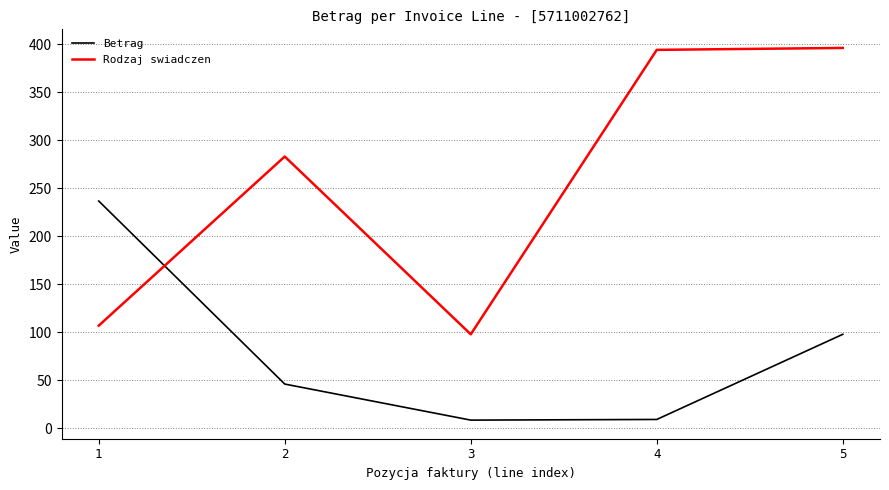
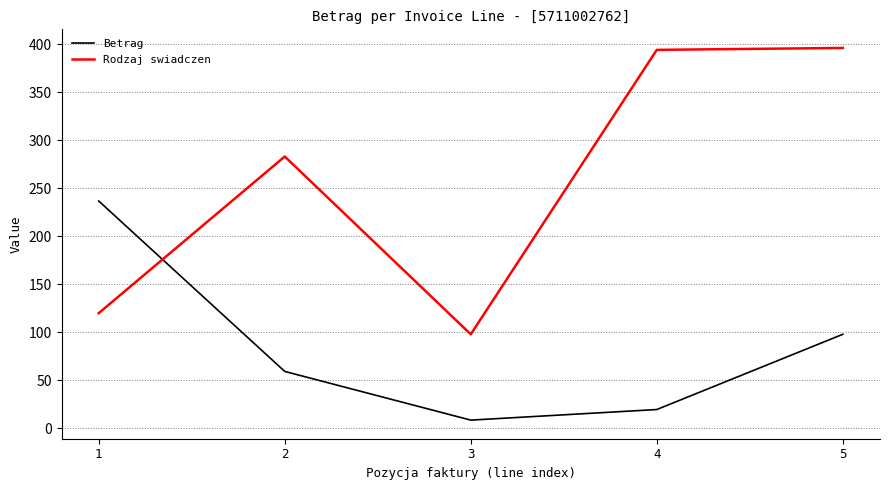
Rodzaj swiadczen, 1: 110 -> 120
Betrag, 2: 50 -> 60
Betrag, 4: 10 -> 20
